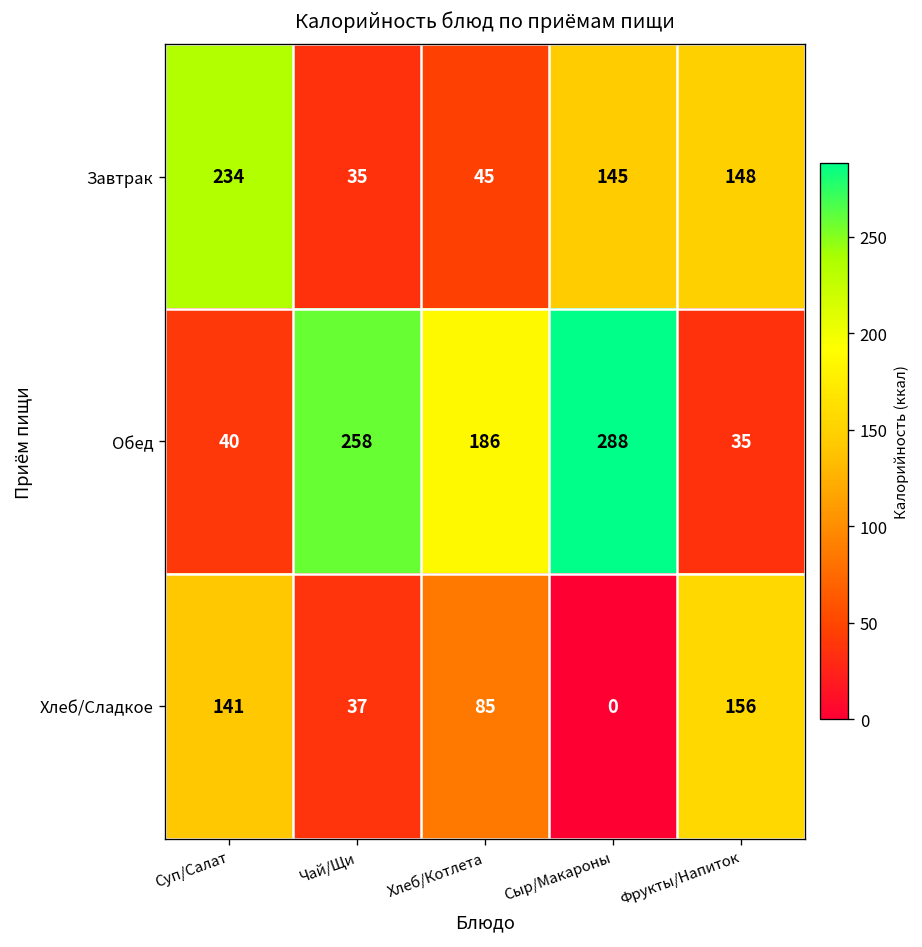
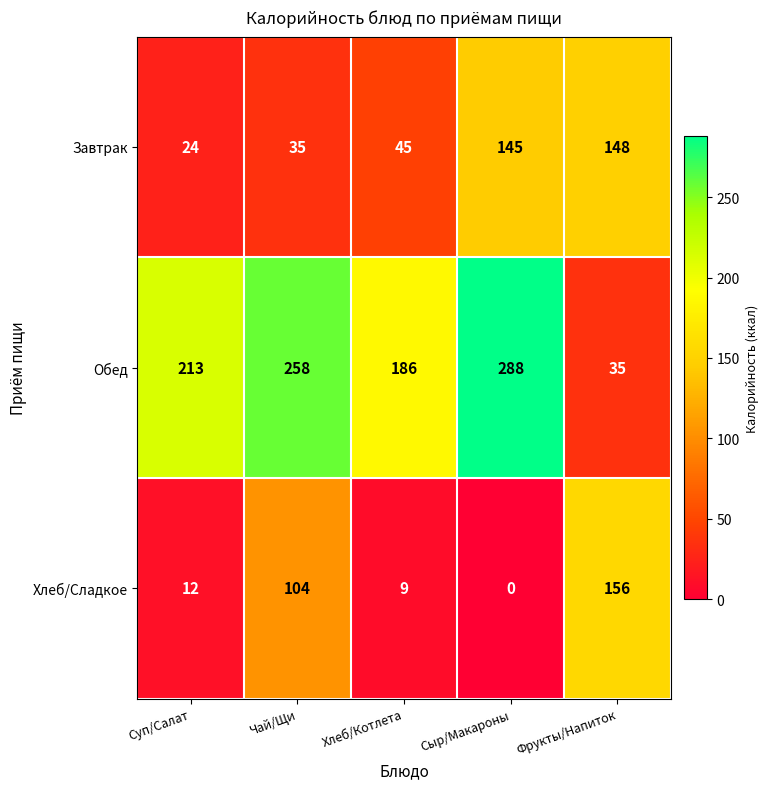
Завтрак, Суп/Салат: 234 -> 24
Обед, Суп/Салат: 40 -> 213
Хлеб/Сладкое, Суп/Салат: 141 -> 12
Хлеб/Сладкое, Чай/Щи: 37 -> 104
Хлеб/Сладкое, Хлеб/Котлета: 85 -> 9
